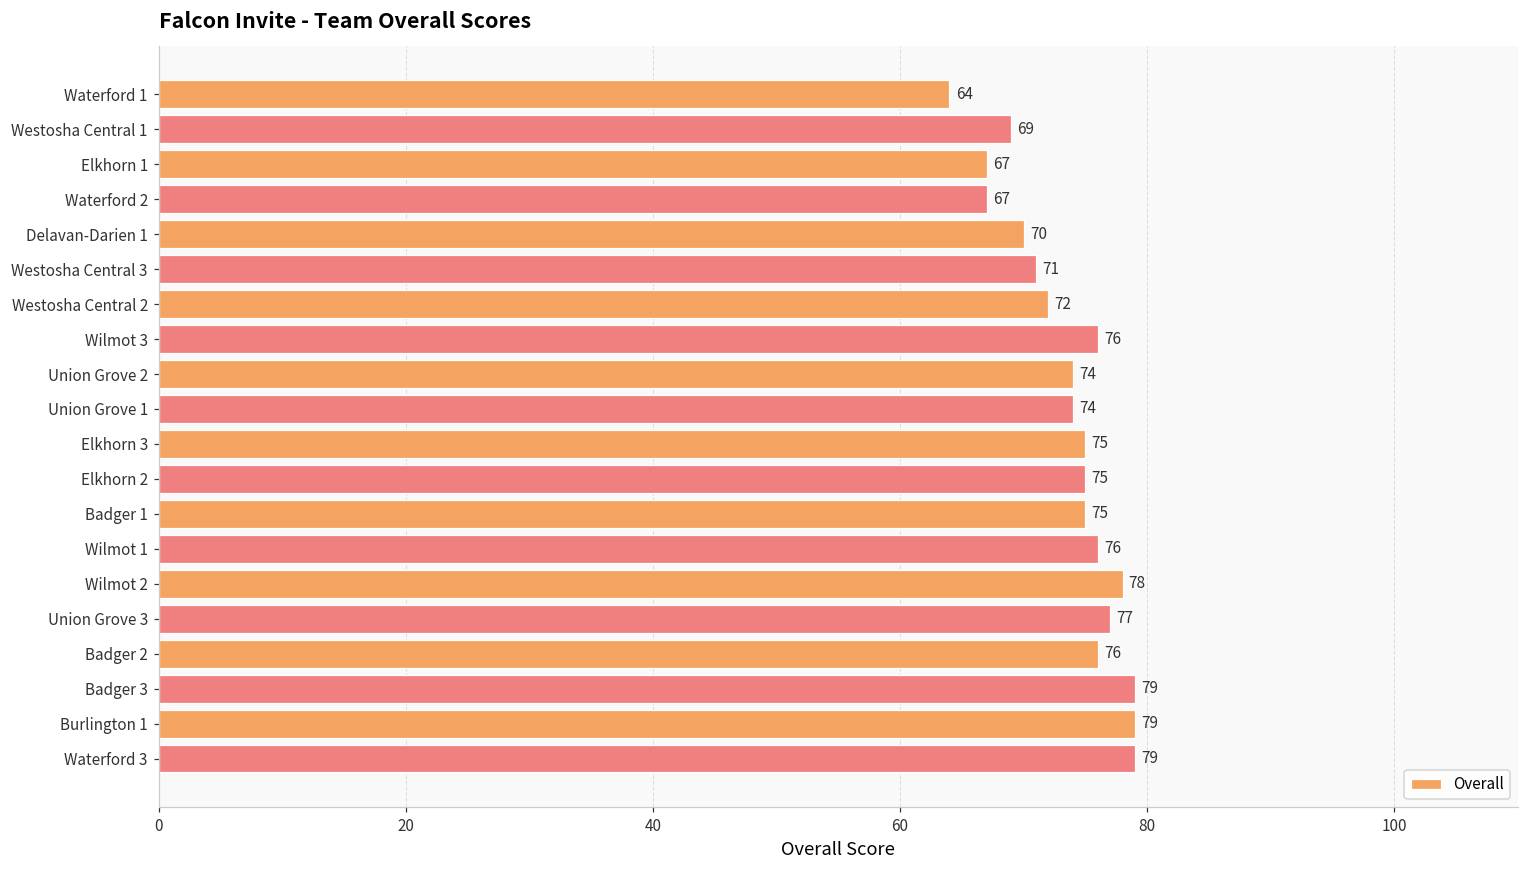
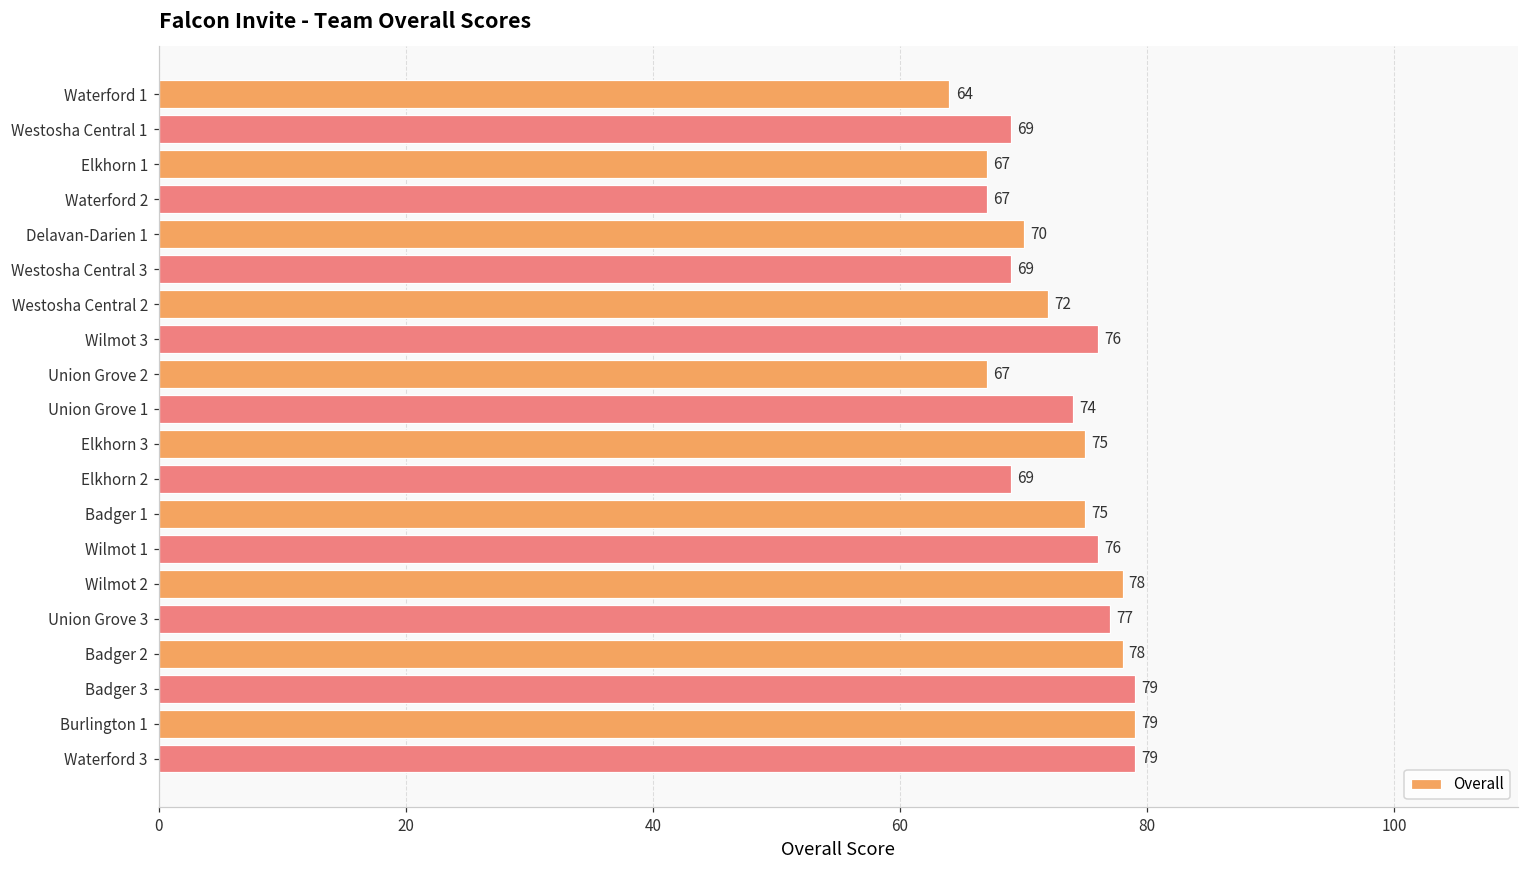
Westosha Central 3: 71 -> 69
Union Grove 2: 74 -> 67
Elkhorn 2: 75 -> 69
Badger 2: 76 -> 78
